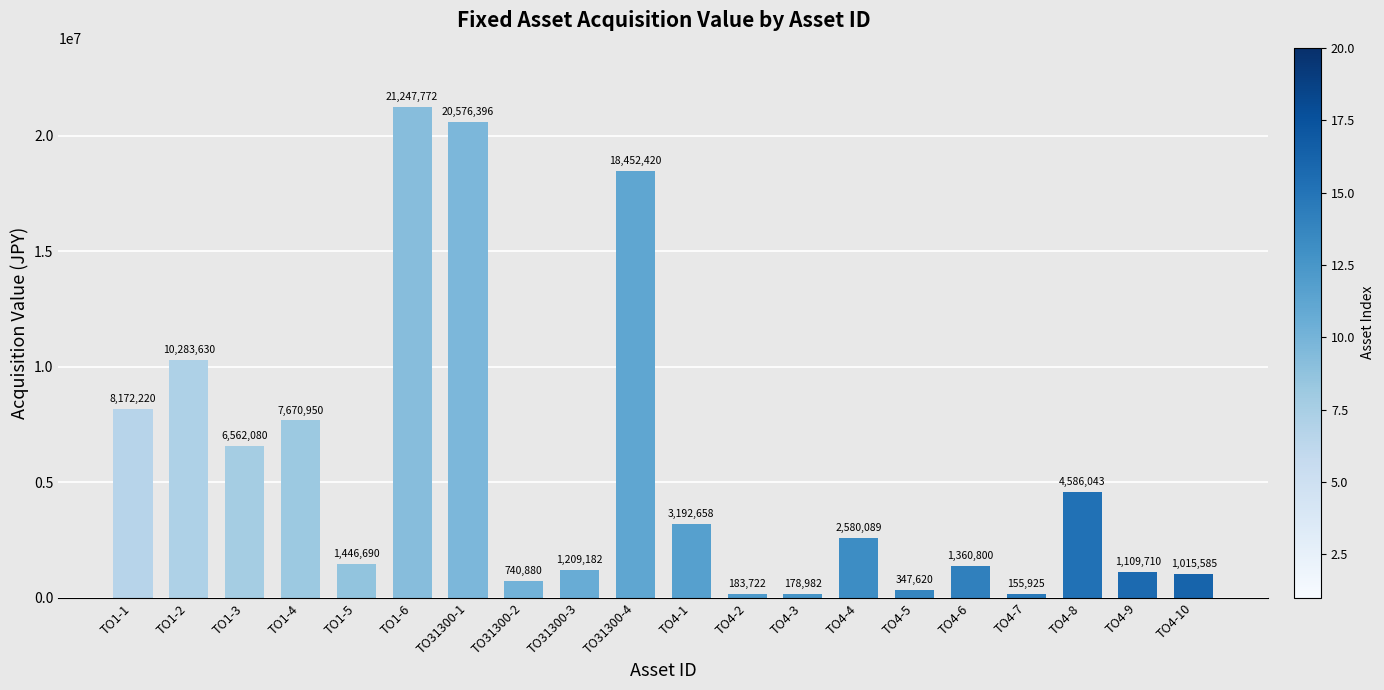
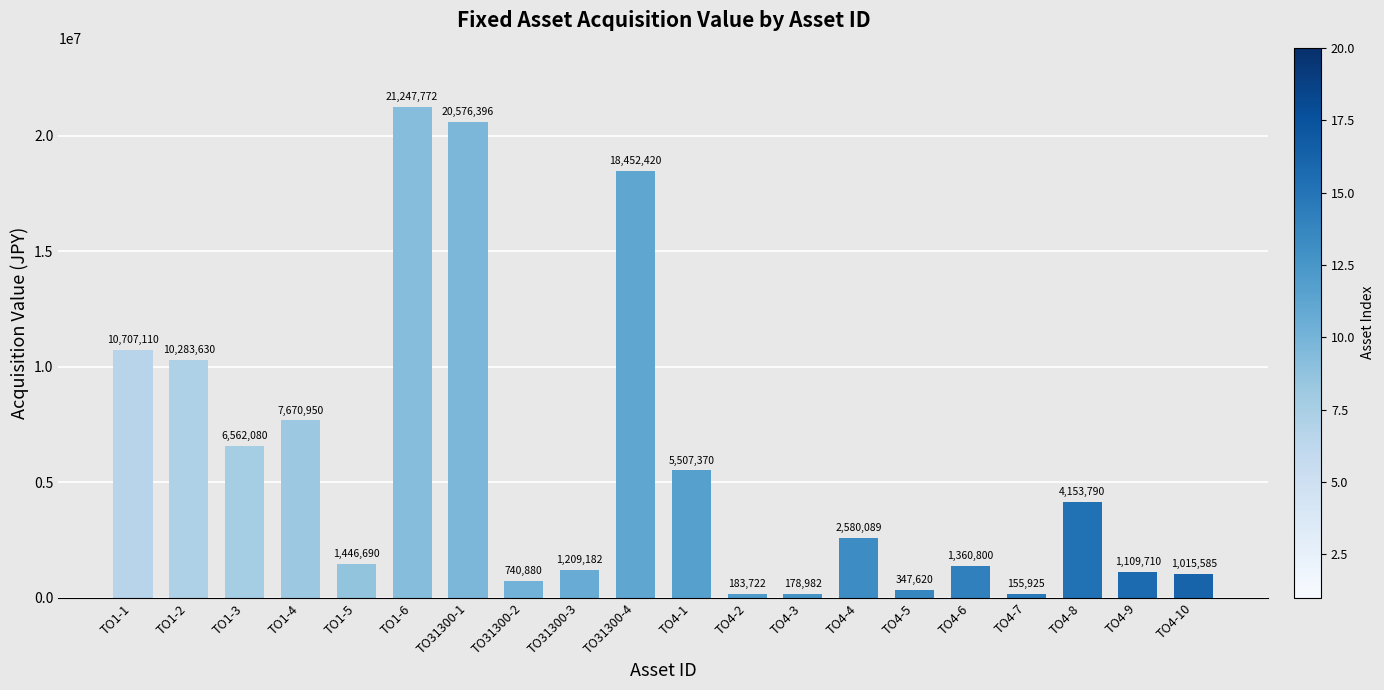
TO1-1: 8,172,220 -> 10,707,110
TO4-1: 3,192,658 -> 5,507,370
TO4-8: 4,586,043 -> 4,153,790
